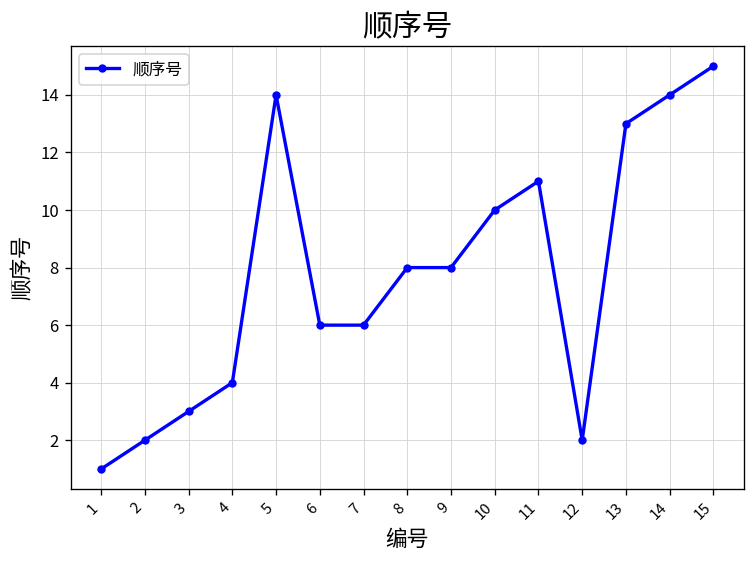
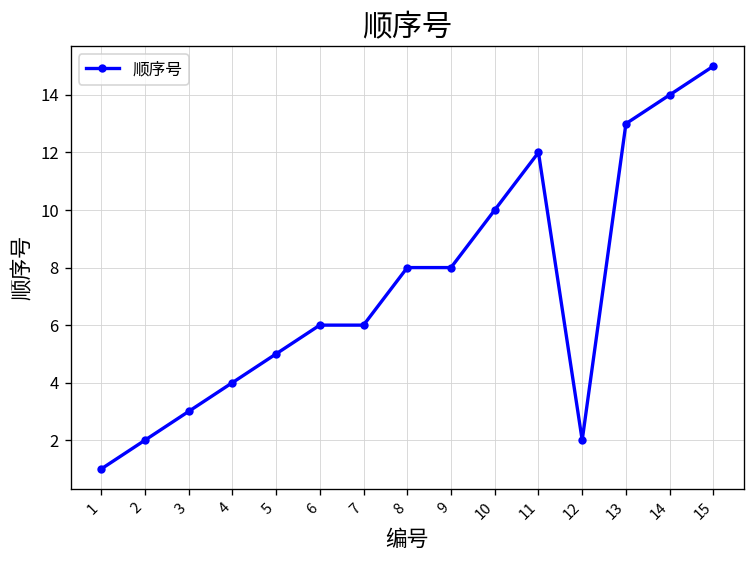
5: 14 -> 5
11: 11 -> 12
